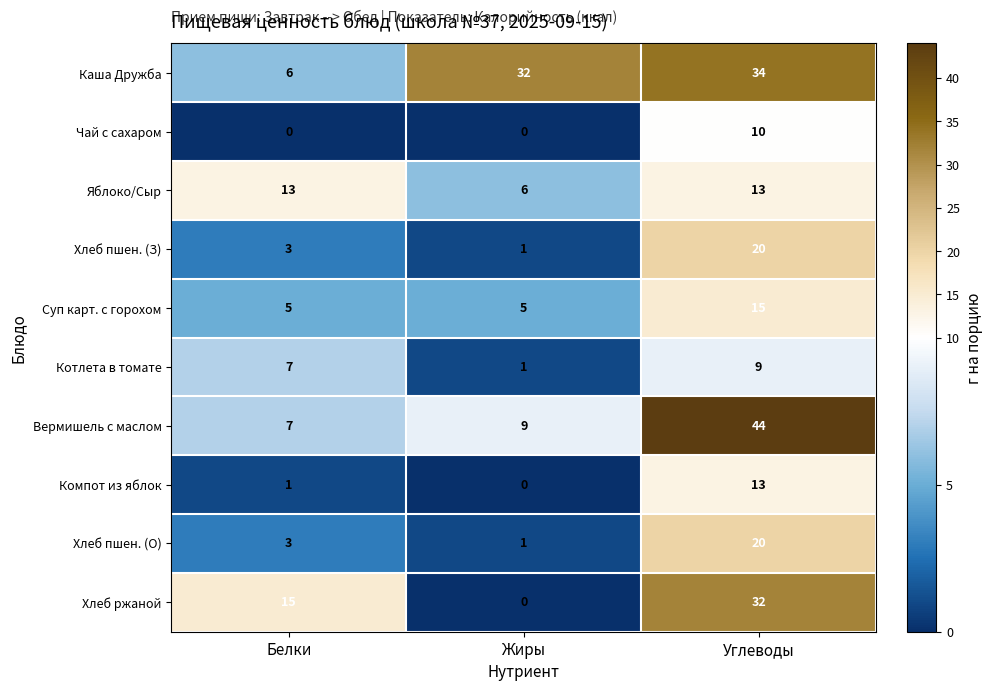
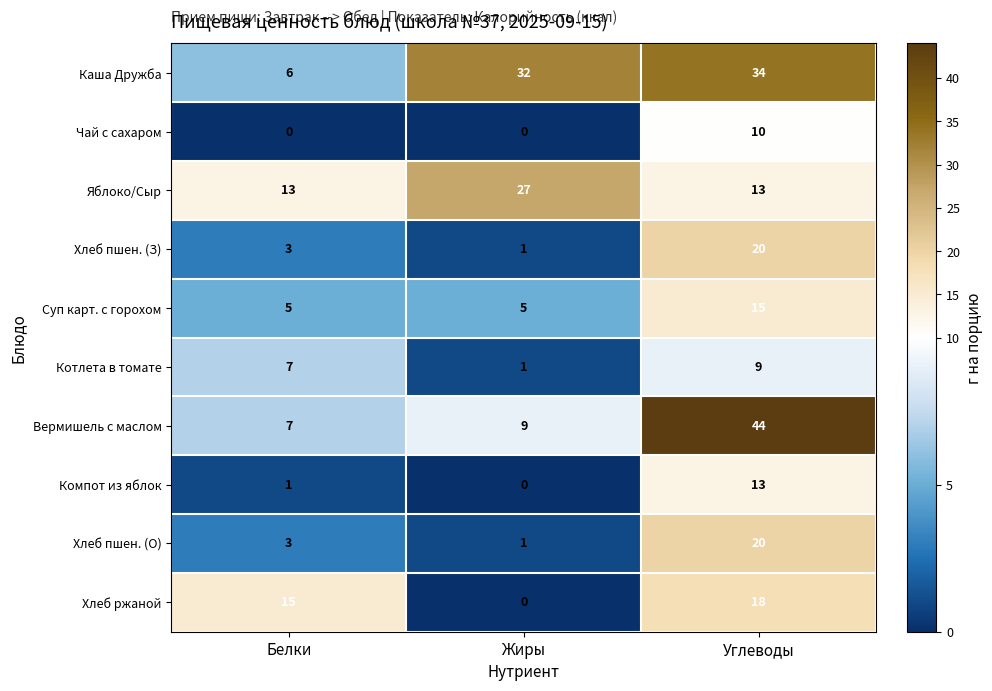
Яблоко/Сыр, Жиры: 6 -> 27
Хлеб ржаной, Углеводы: 32 -> 18
